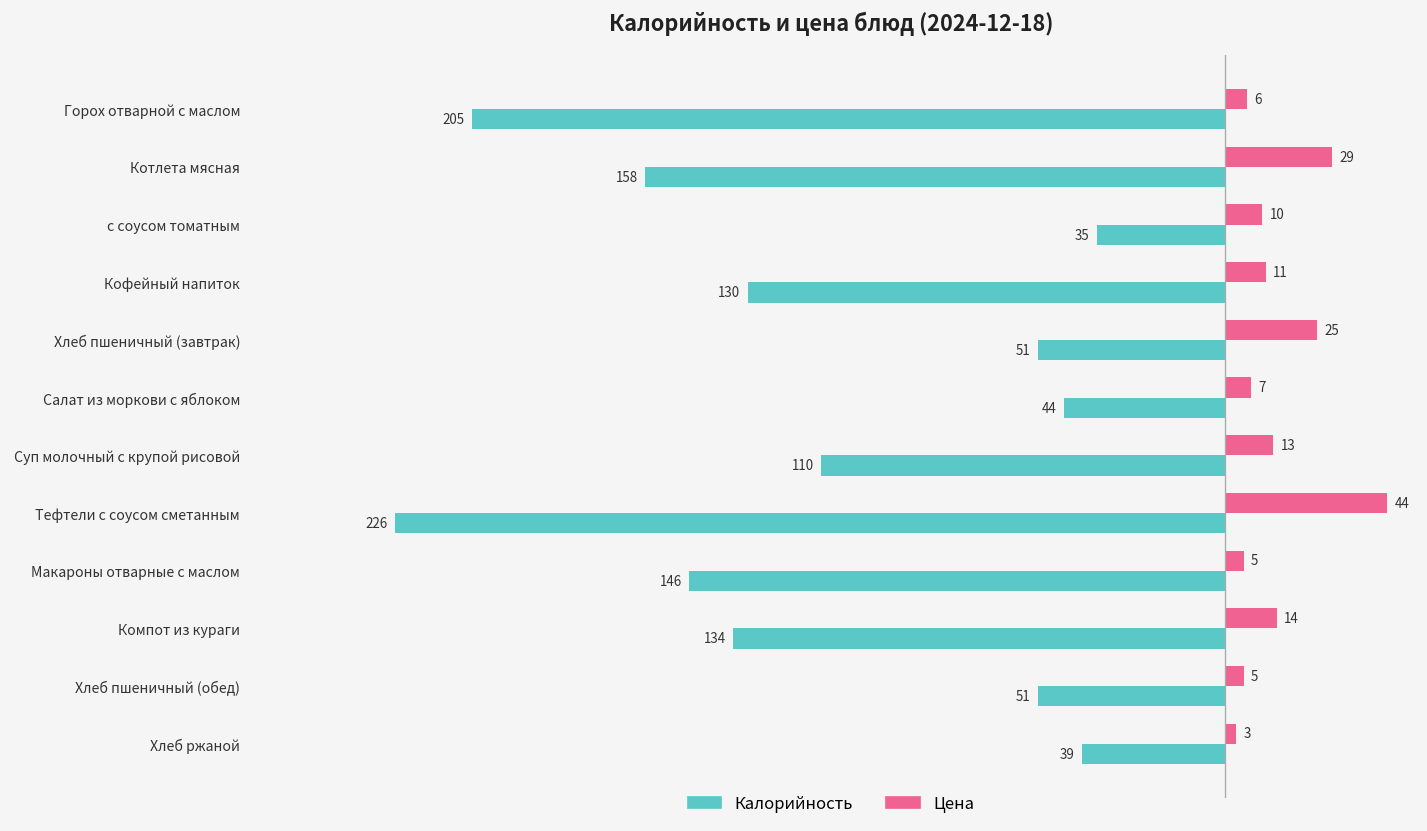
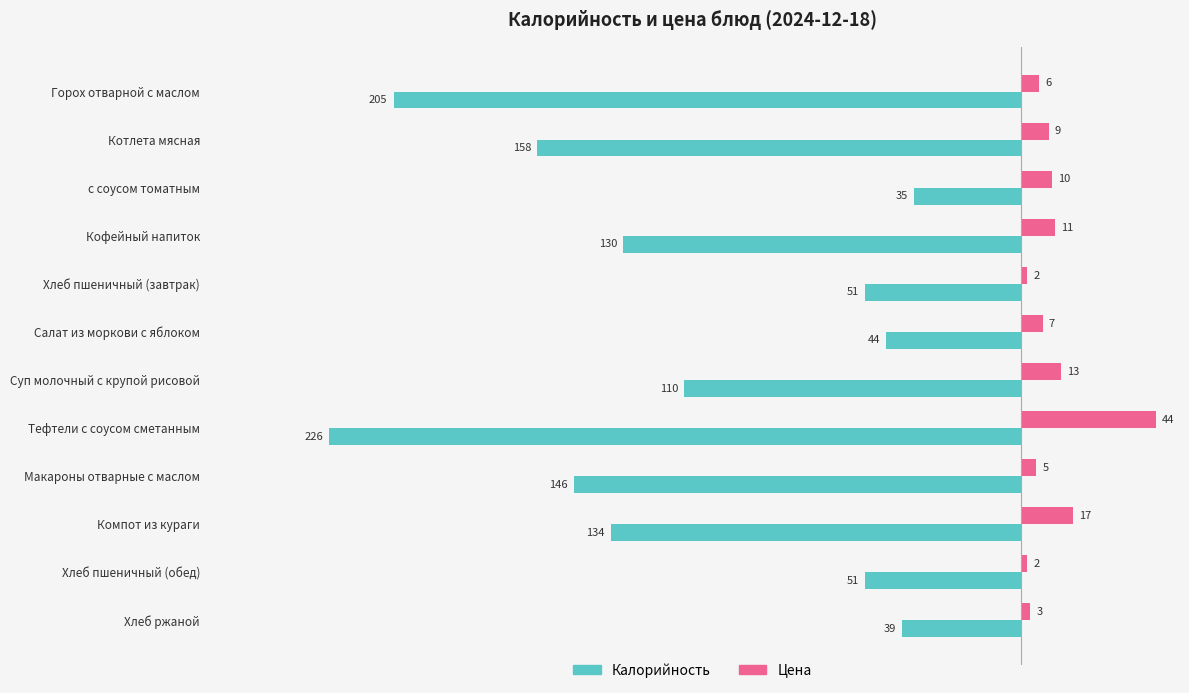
Цена, Котлета мясная: 29 -> 9
Цена, Хлеб пшеничный (завтрак): 25 -> 2
Цена, Компот из кураги: 14 -> 17
Цена, Хлеб пшеничный (обед): 5 -> 2
